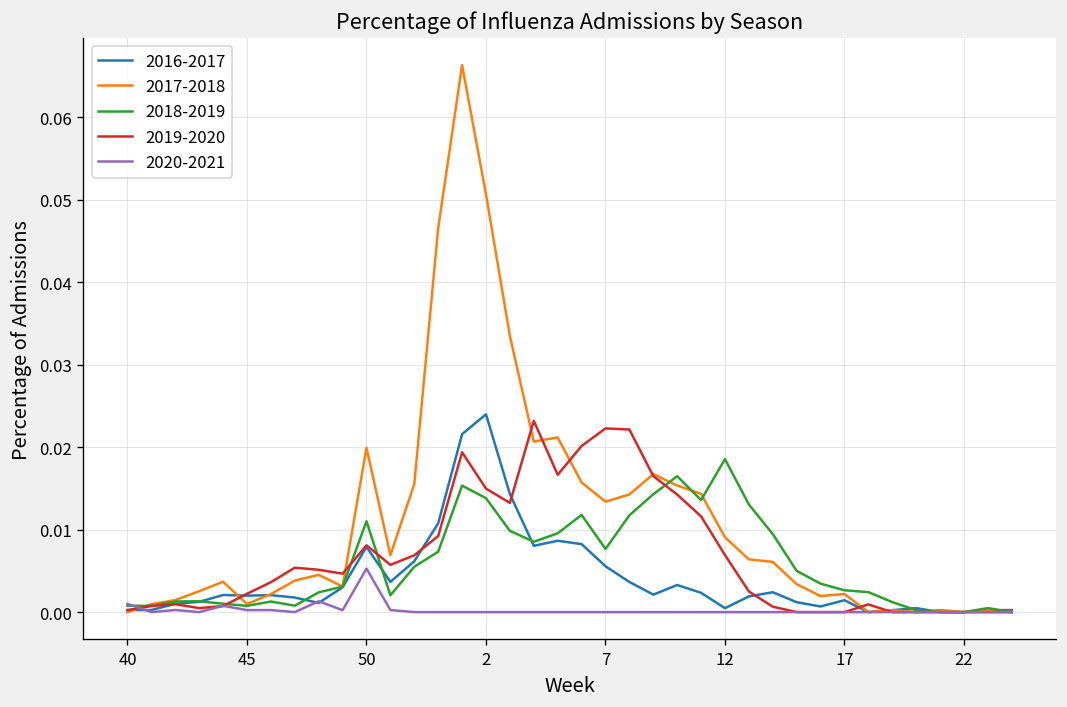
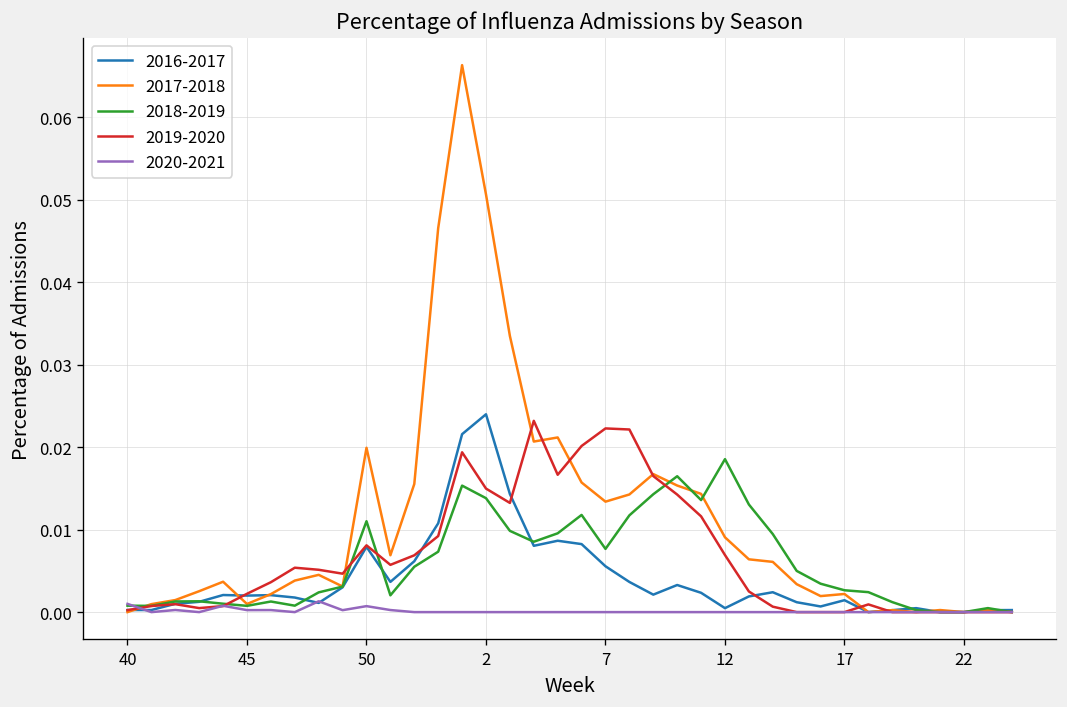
2020-2021, 50: 0.005 -> 0.001
